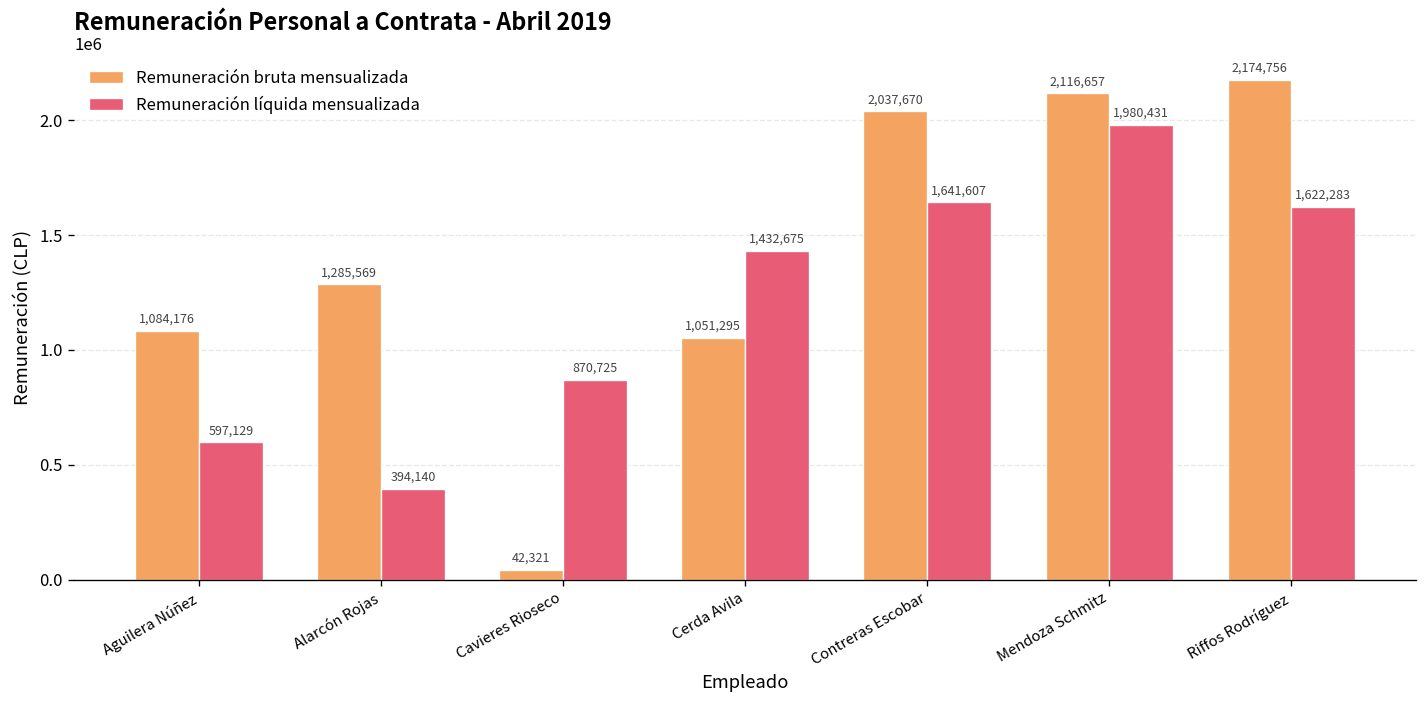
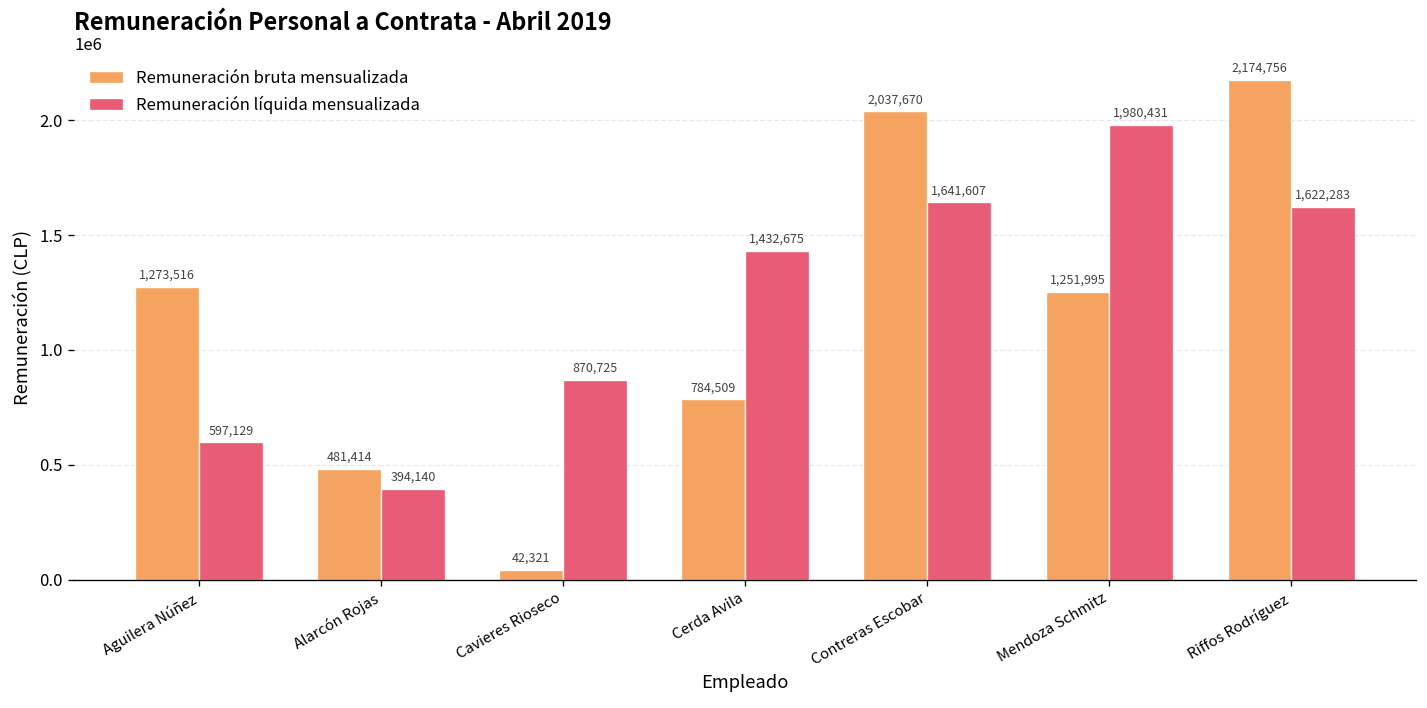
Remuneración bruta mensualizada, Aguilera Núñez: 1,084,176 -> 1,273,516
Remuneración bruta mensualizada, Alarcón Rojas: 1,285,569 -> 481,414
Remuneración bruta mensualizada, Cerda Avila: 1,051,295 -> 784,509
Remuneración bruta mensualizada, Mendoza Schmitz: 2,116,657 -> 1,251,995
